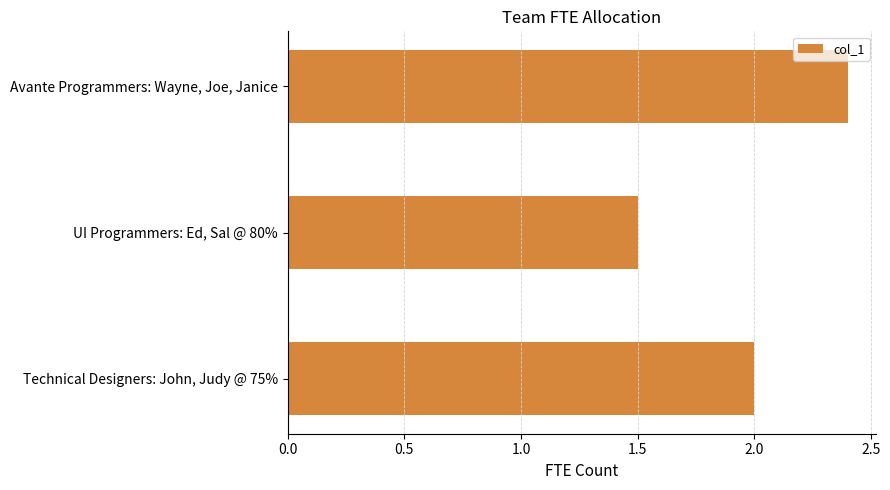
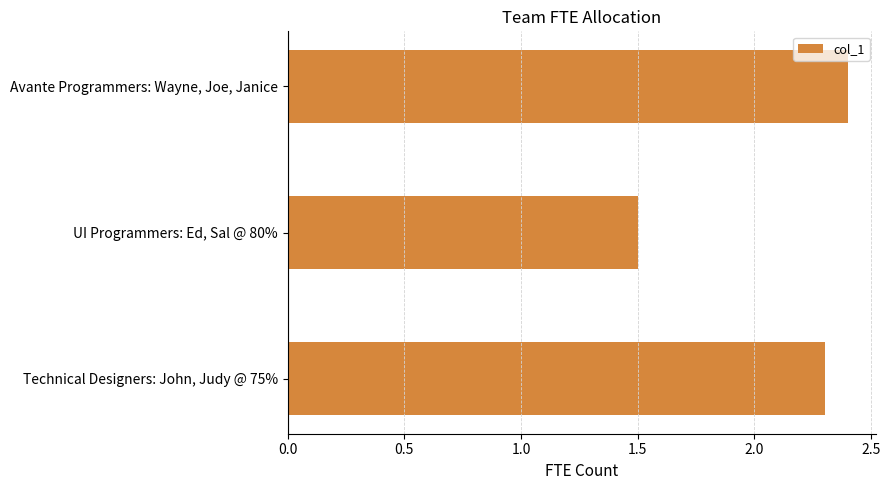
Technical Designers: John, Judy @ 75%: 2.0 -> 2.3
